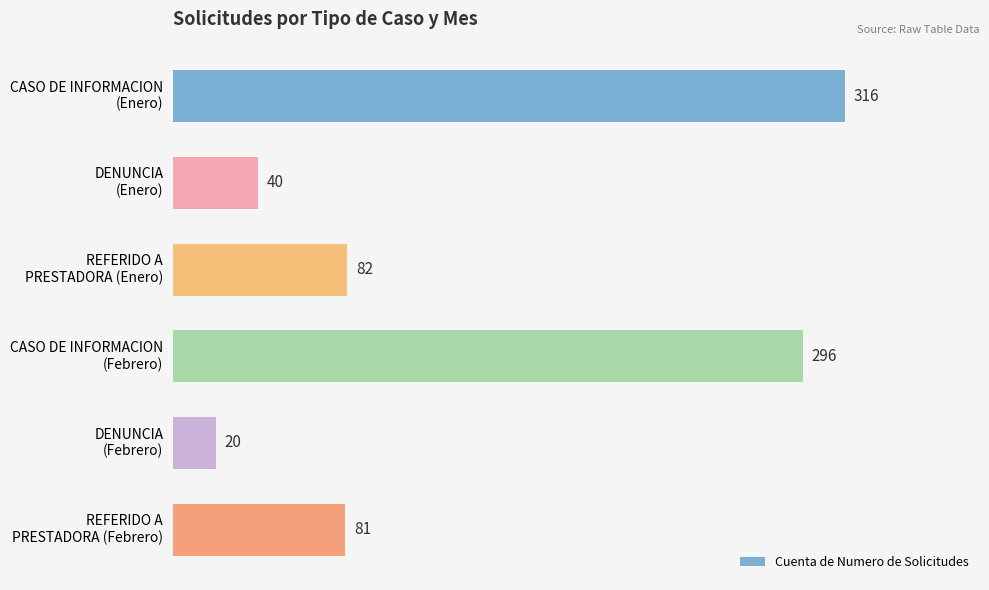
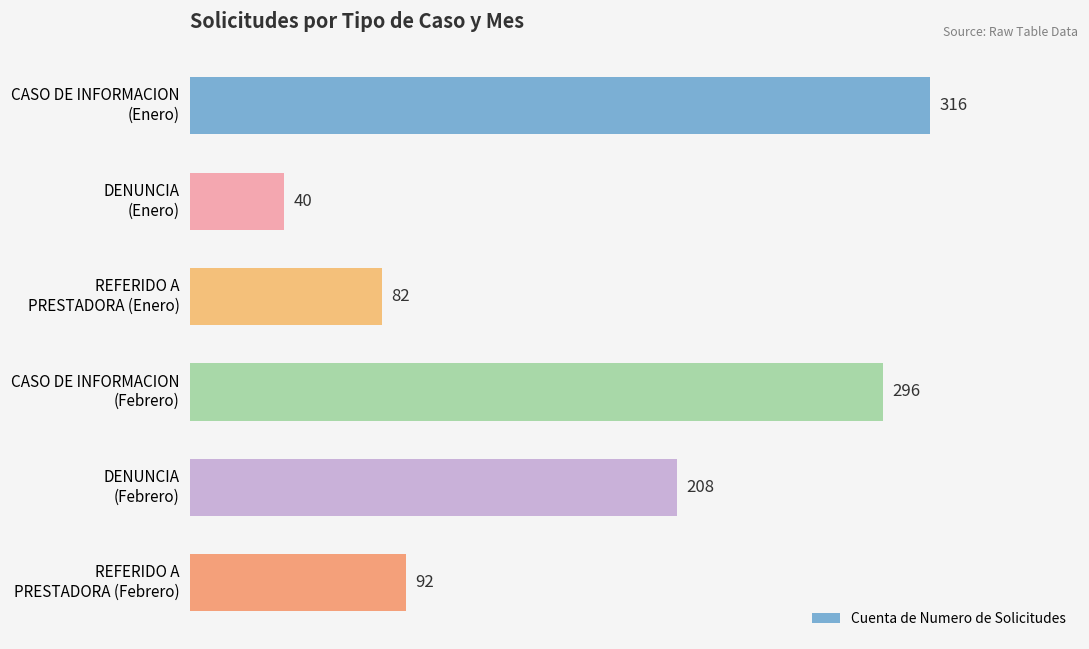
DENUNCIA (Febrero): 20 -> 208
REFERIDO A PRESTADORA (Febrero): 81 -> 92
